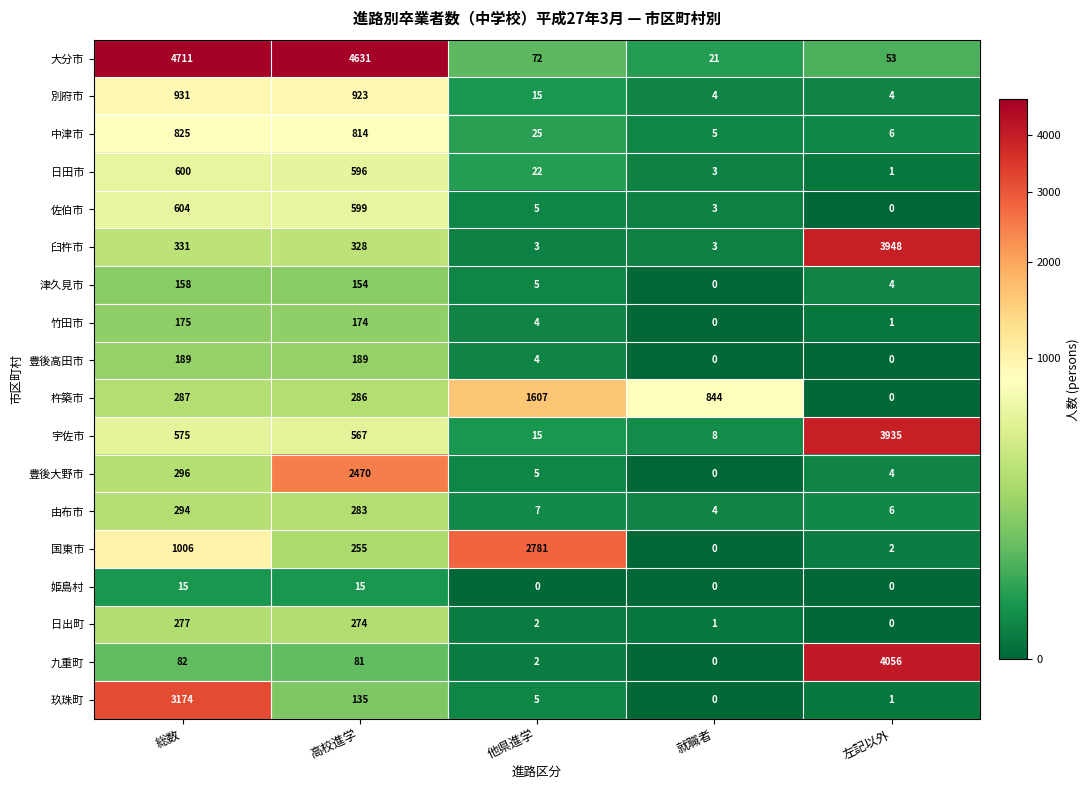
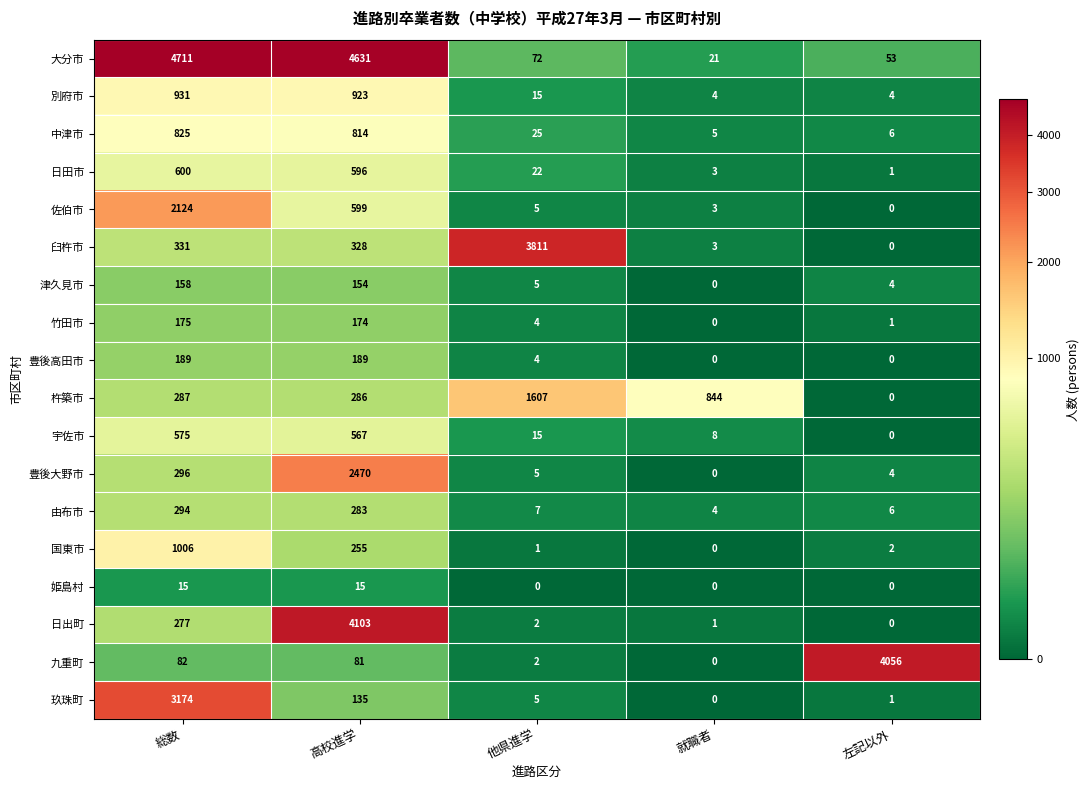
佐伯市, 総数: 604 -> 2124
臼杵市, 他県進学: 3 -> 3811
臼杵市, 左記以外: 3948 -> 0
宇佐市, 左記以外: 3935 -> 0
国東市, 他県進学: 2781 -> 1
日出町, 高校進学: 274 -> 4103
